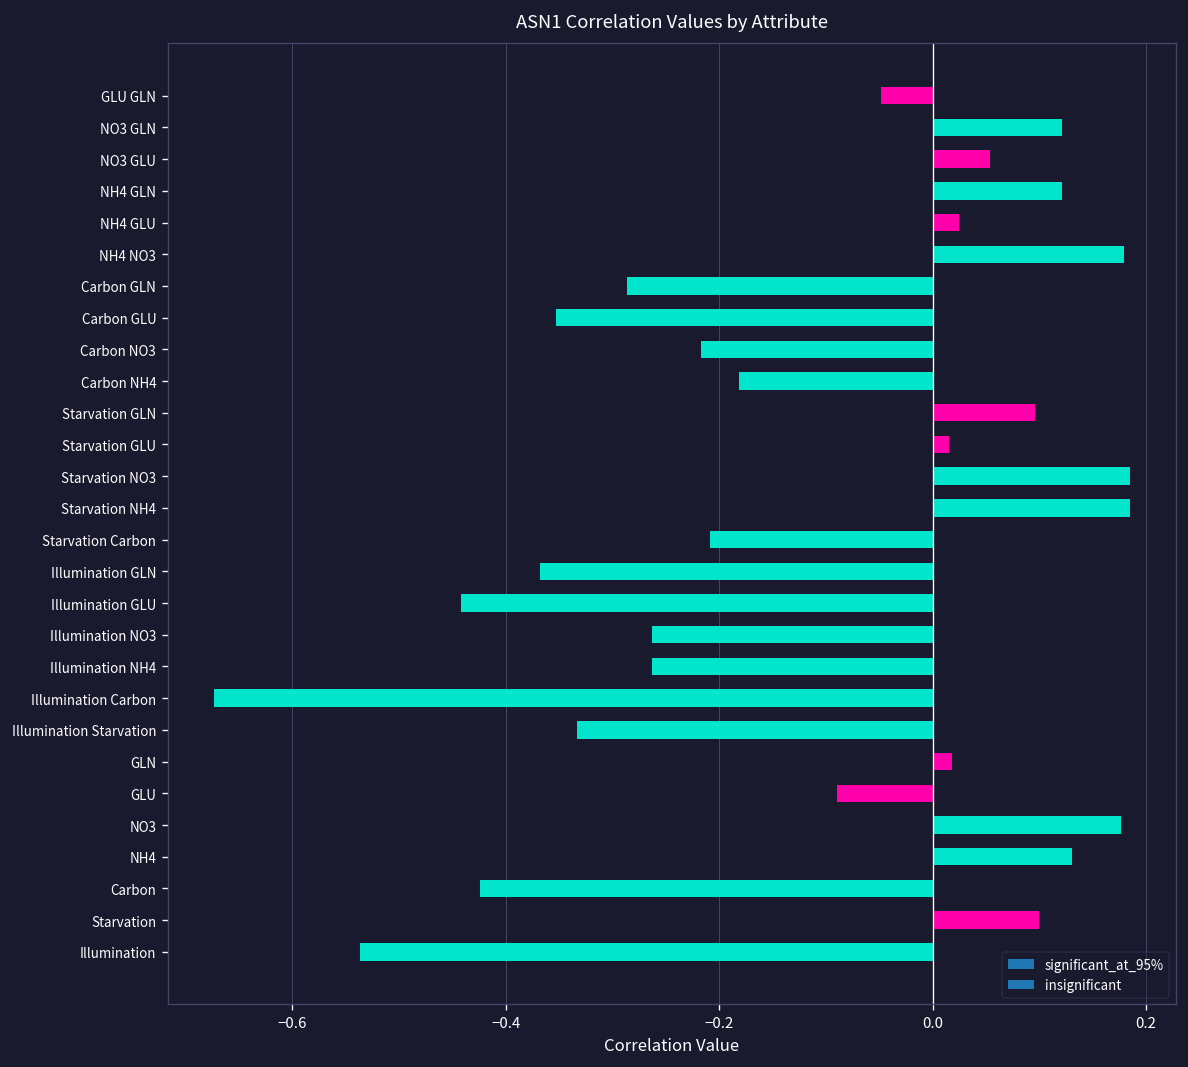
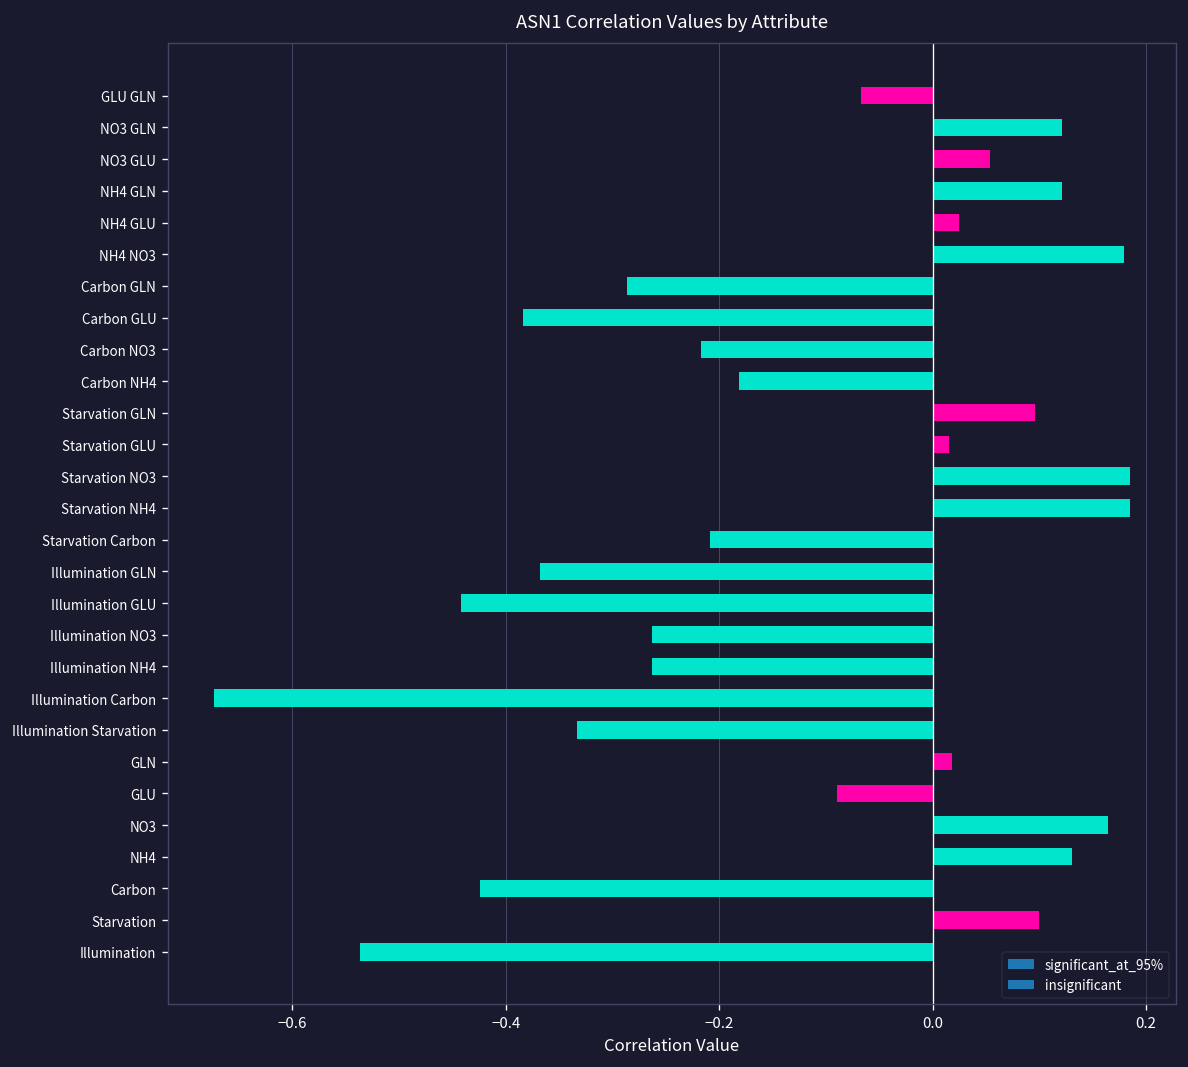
GLU GLN: -0.05 -> -0.07
Carbon GLU: -0.35 -> -0.38
NO3: 0.18 -> 0.16
